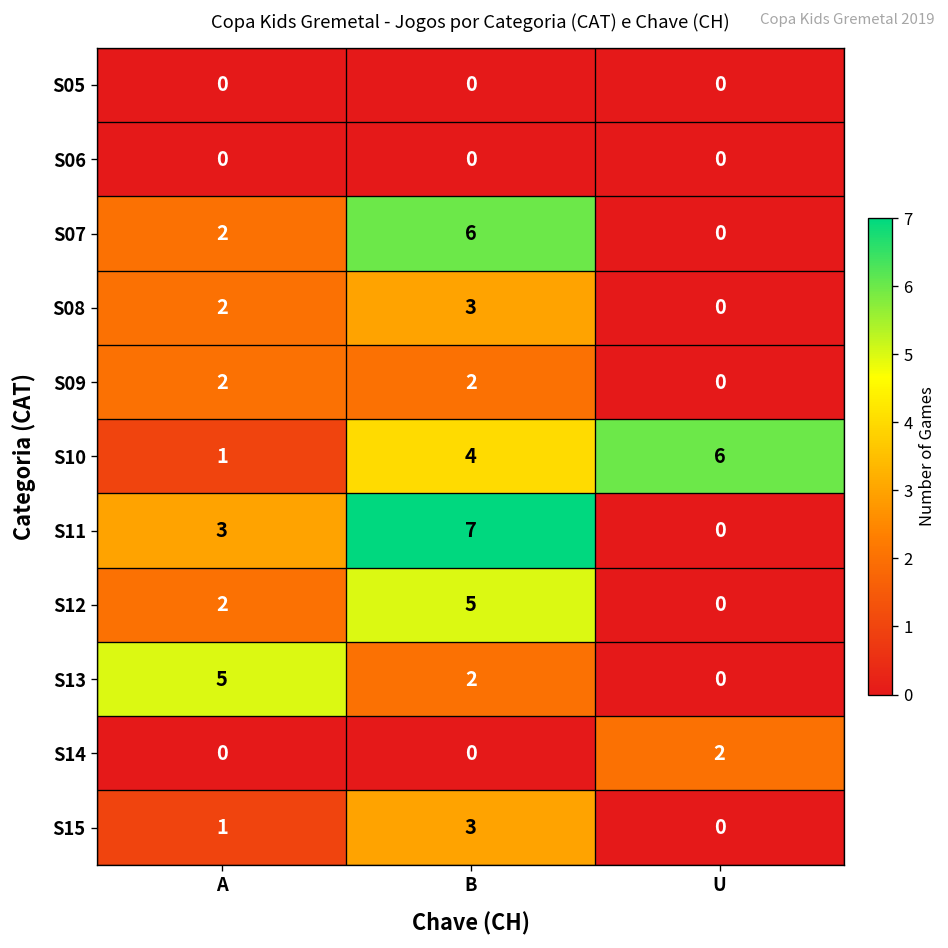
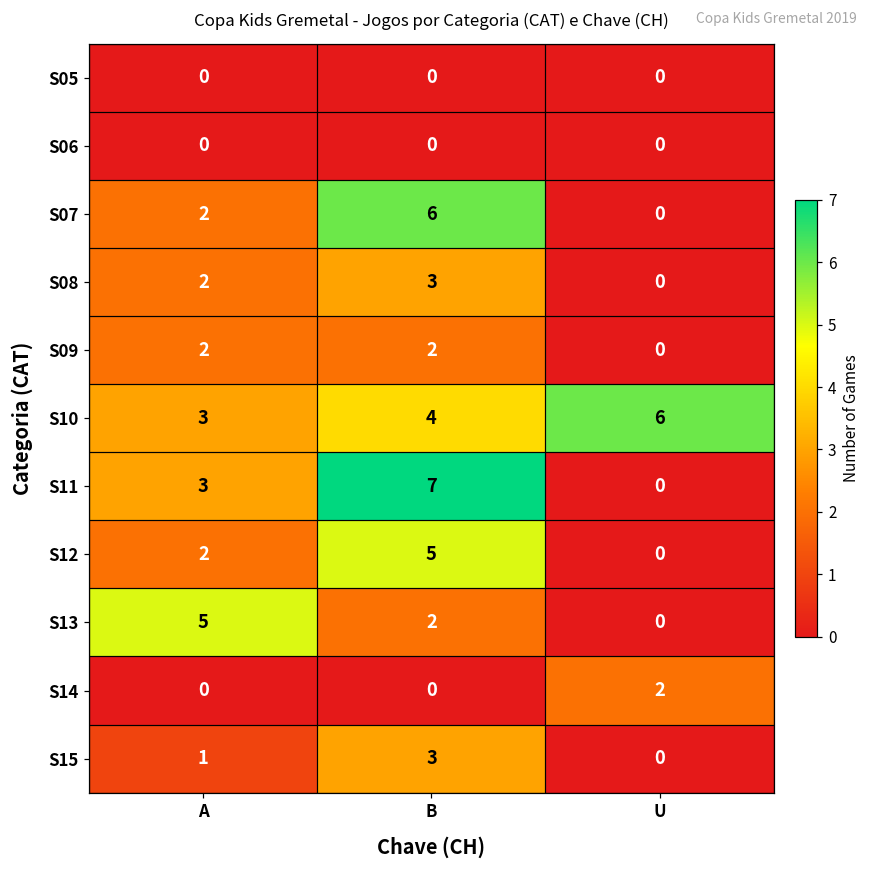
S10, A: 1 -> 3
